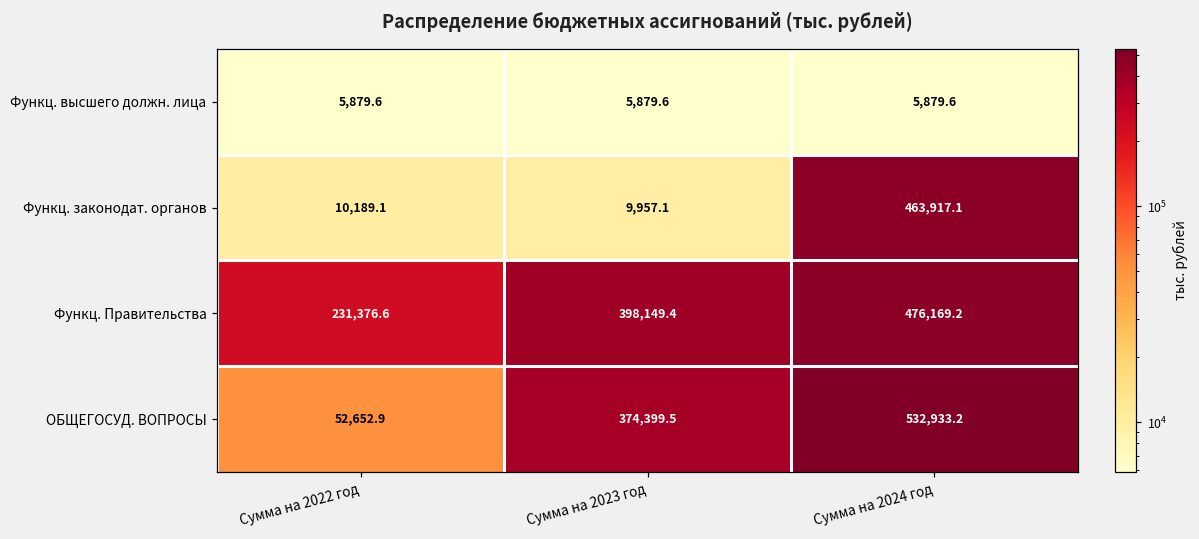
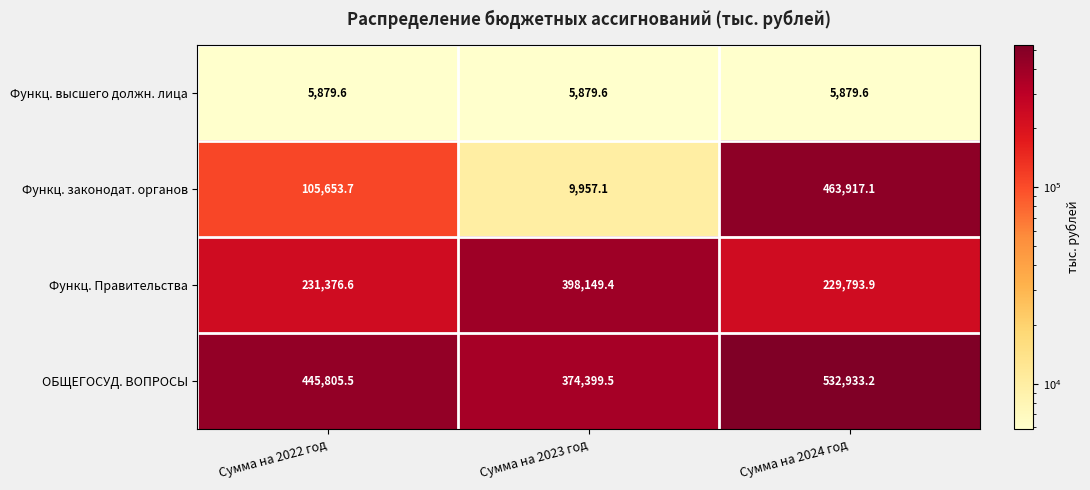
Функц. законодат. органов, Сумма на 2022 год: 10,189.1 -> 105,653.7
Функц. Правительства, Сумма на 2024 год: 476,169.2 -> 229,793.9
ОБЩЕГОСУД. ВОПРОСЫ, Сумма на 2022 год: 52,652.9 -> 445,805.5
